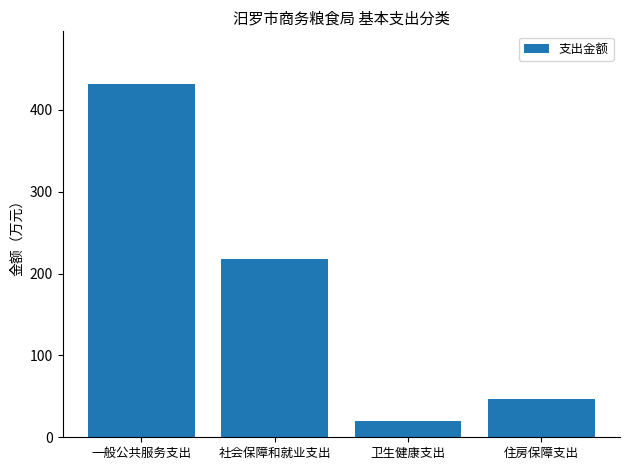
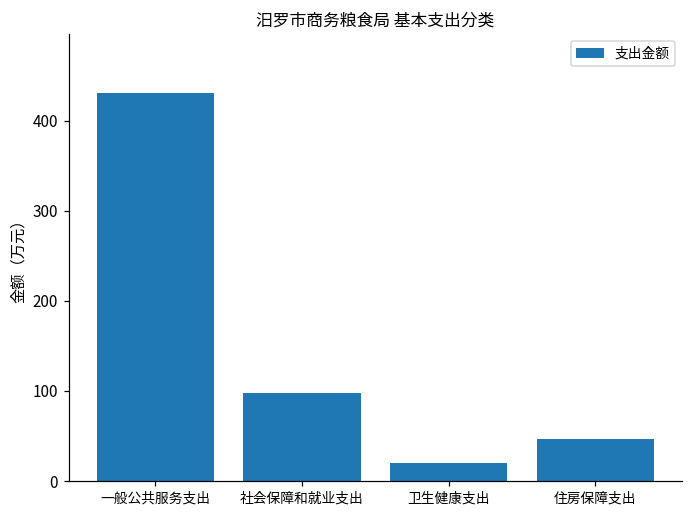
社会保障和就业支出: 220 -> 100
